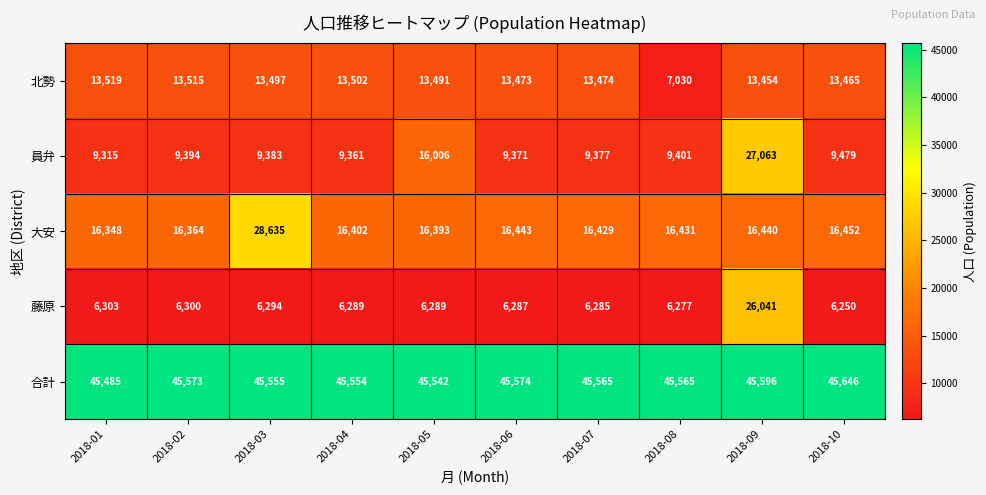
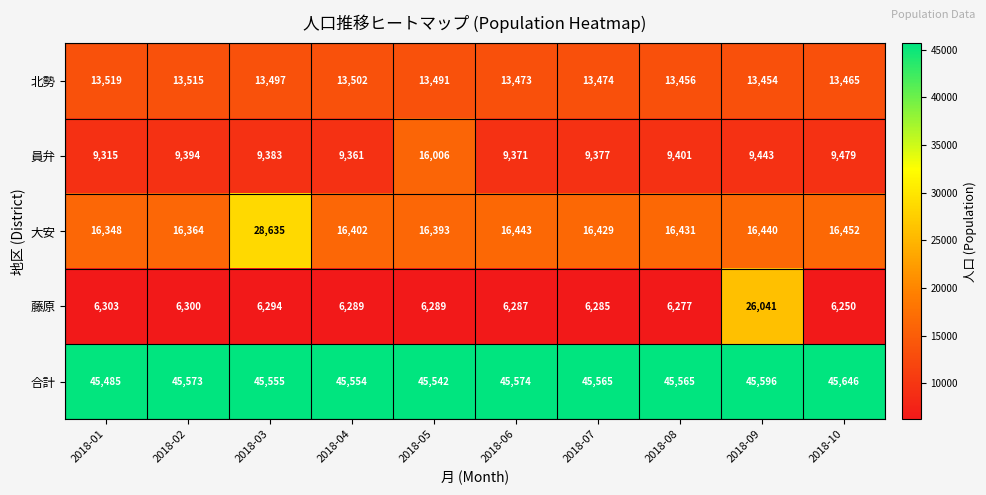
北勢, 2018-08: 7,030 -> 13,456
員弁, 2018-09: 27,063 -> 9,443
